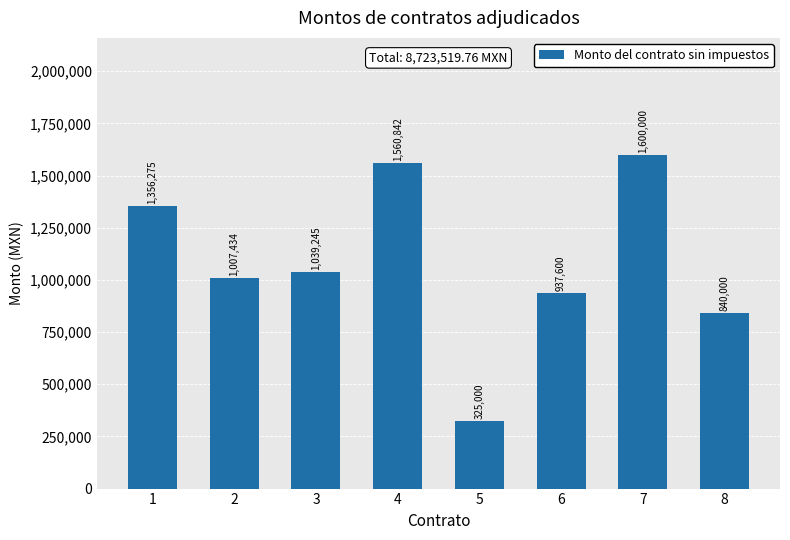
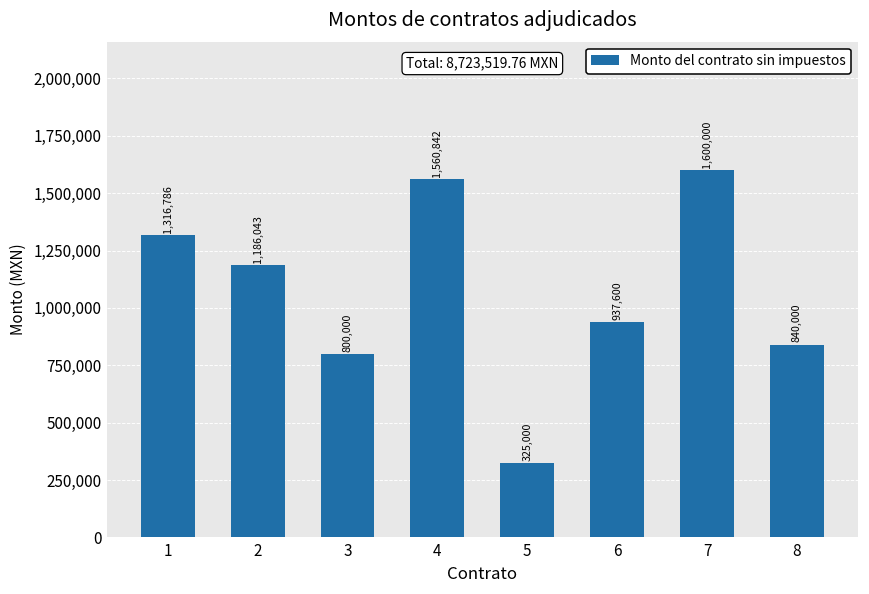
1: 1,356,275 -> 1,316,786
2: 1,007,434 -> 1,186,043
3: 1,039,245 -> 800,000
